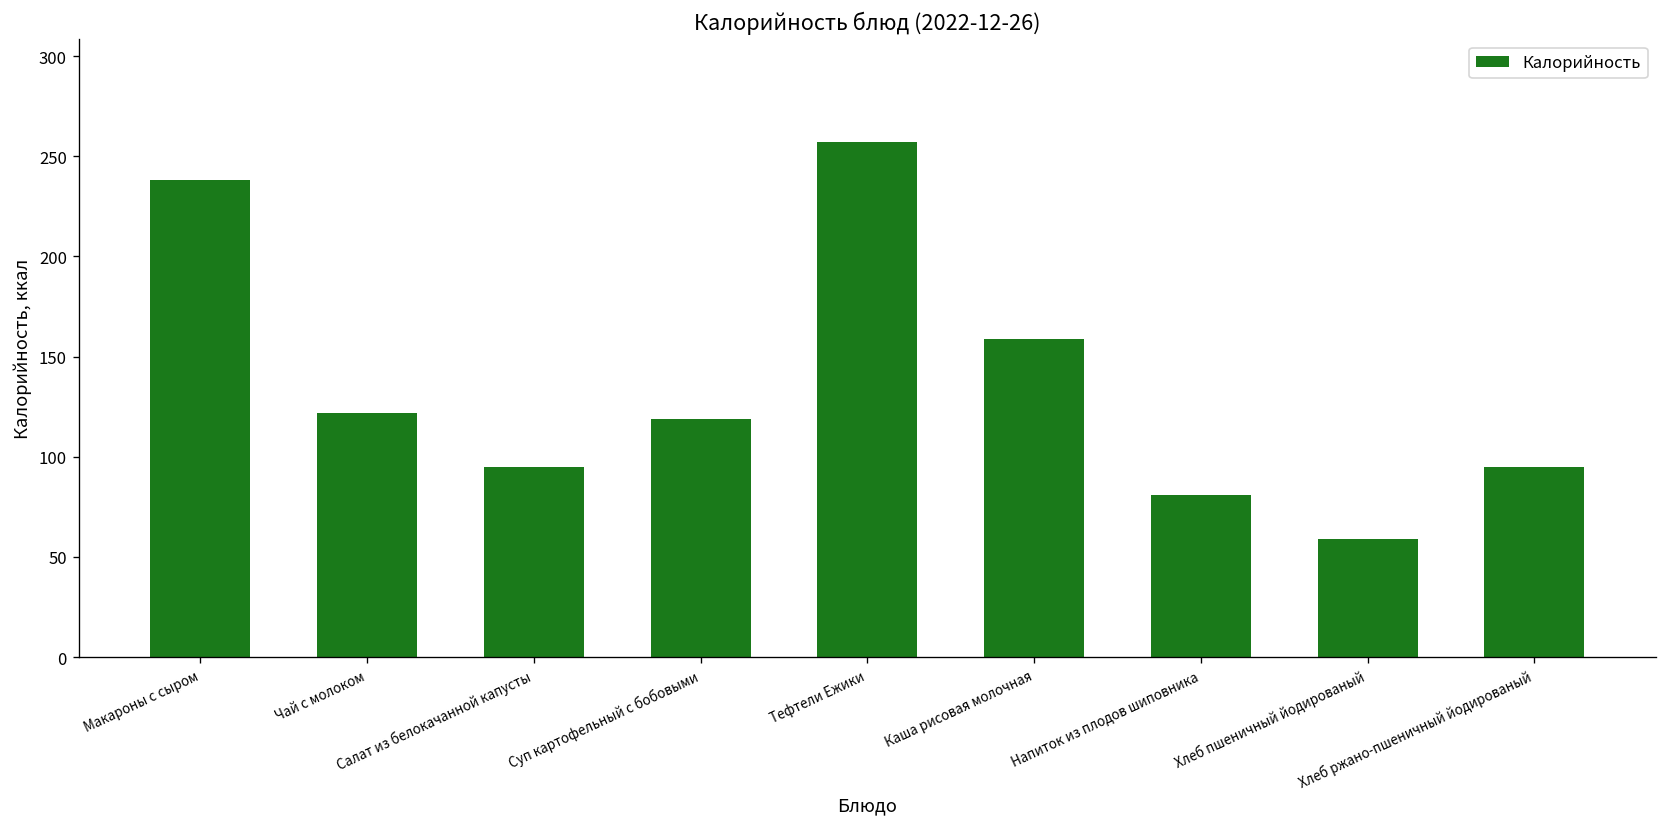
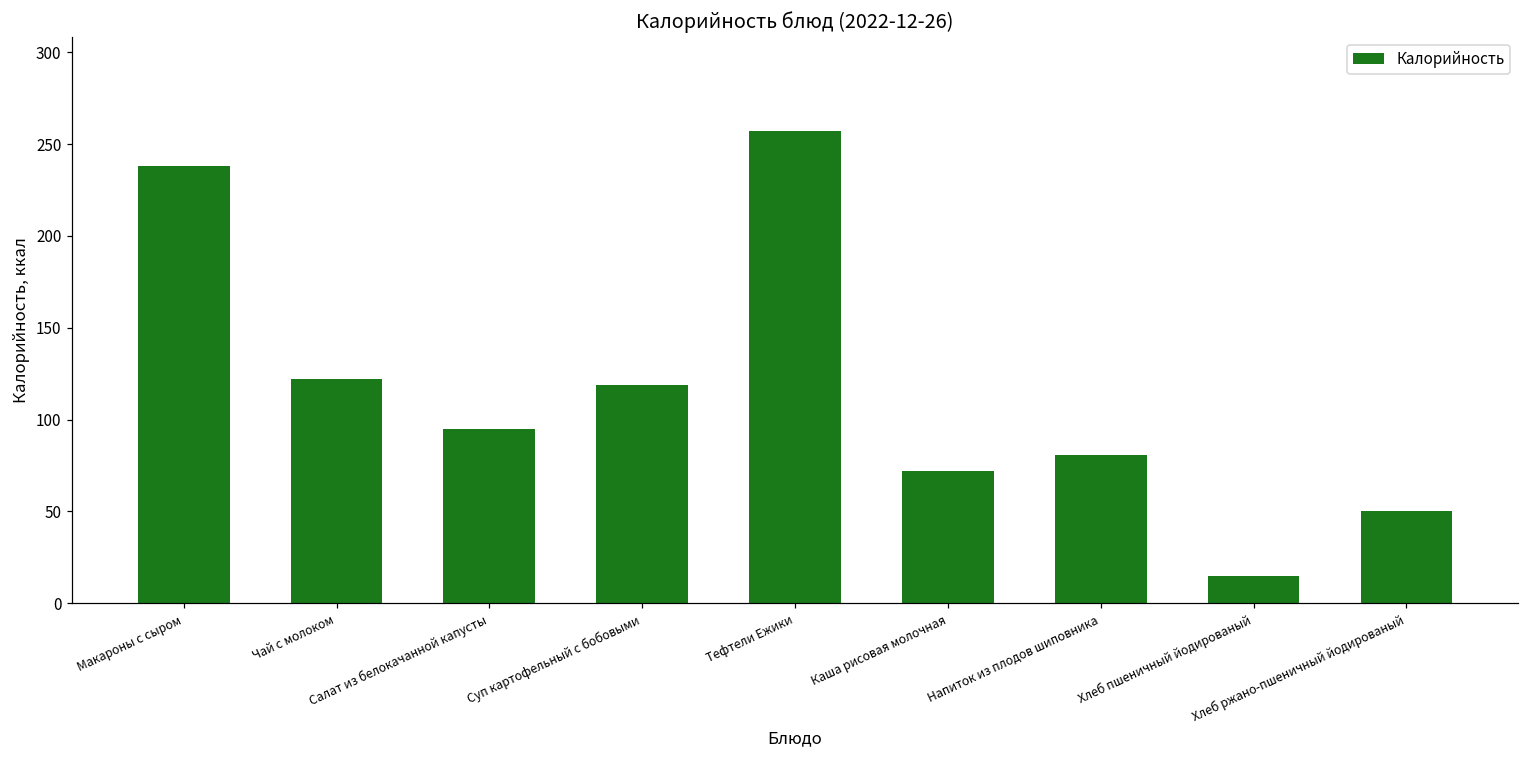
Каша рисовая молочная: 159 -> 72
Хлеб пшеничный йодированый: 59 -> 15
Хлеб ржано-пшеничный йодированый: 95 -> 50
